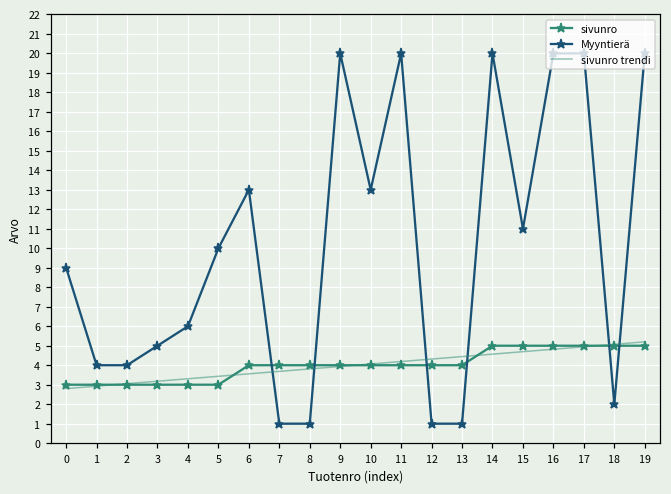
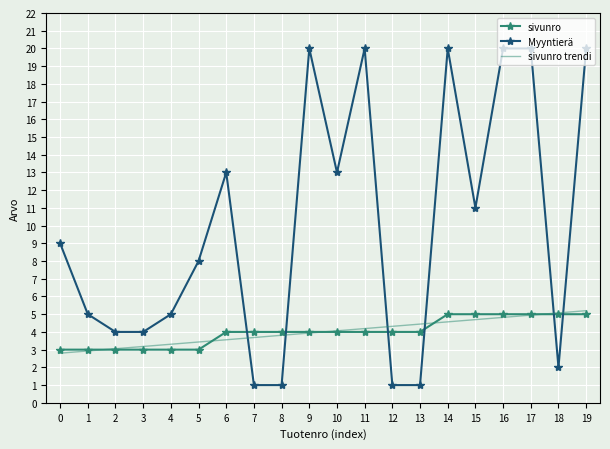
Myyntierä, 1: 4 -> 5
Myyntierä, 3: 5 -> 4
Myyntierä, 4: 6 -> 5
Myyntierä, 5: 10 -> 8
